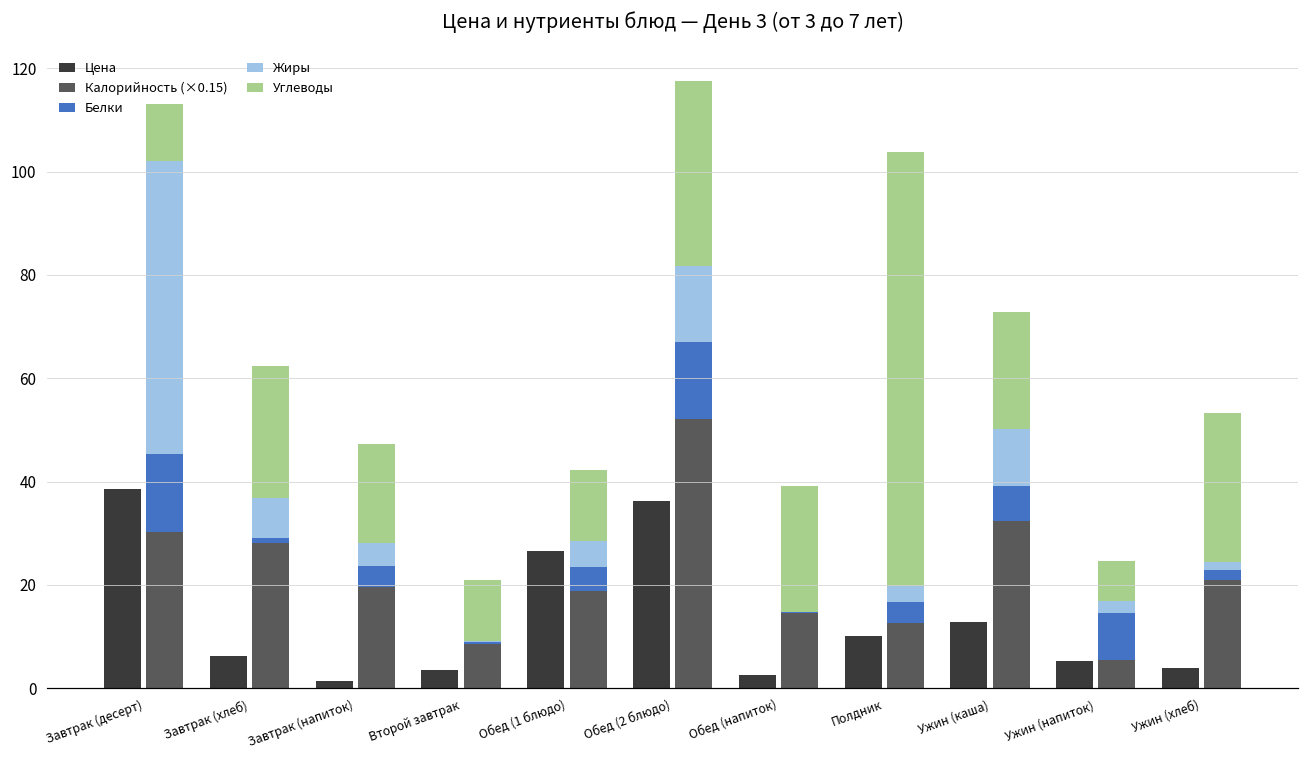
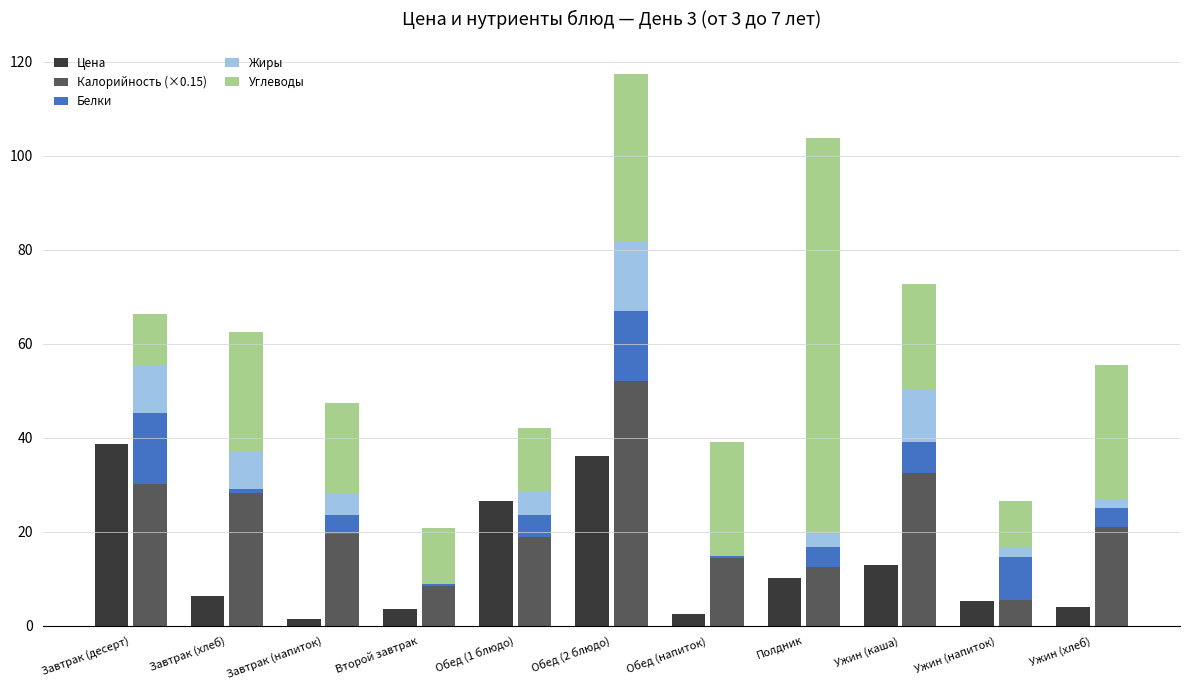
Жиры, Завтрак (десерт): 57 -> 10
Углеводы, Ужин (напиток): 8 -> 10
Белки, Ужин (хлеб): 2 -> 4
